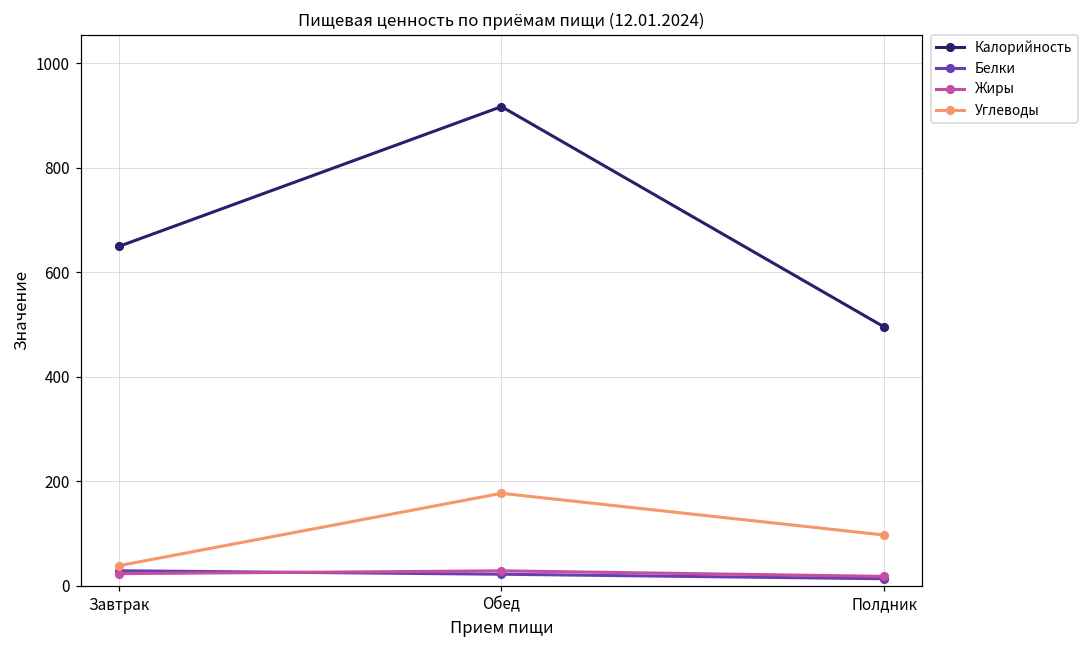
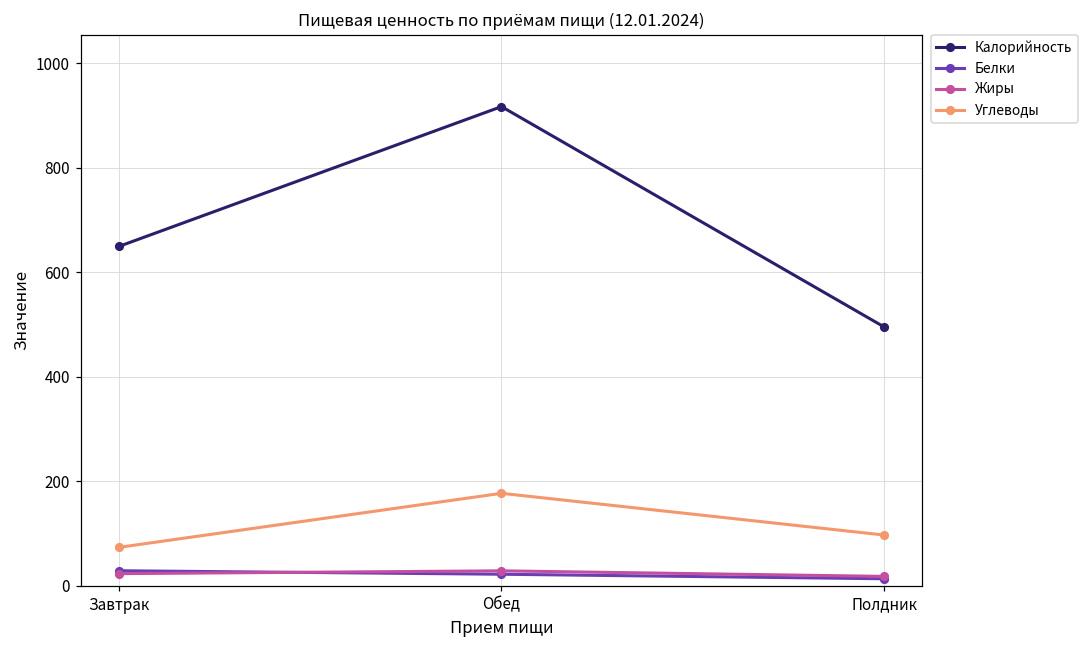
Углеводы, Завтрак: 40 -> 70
